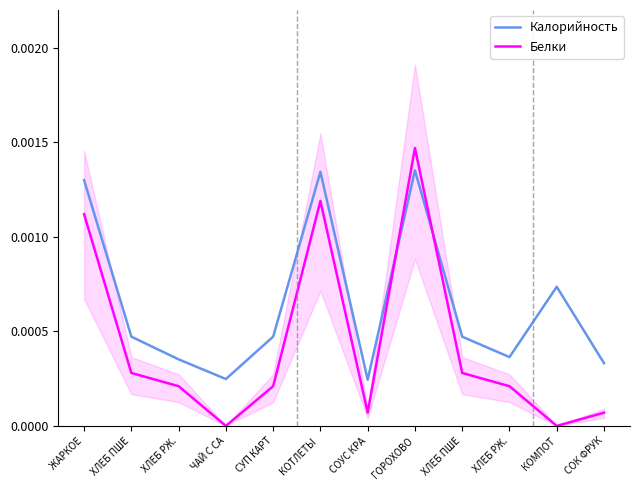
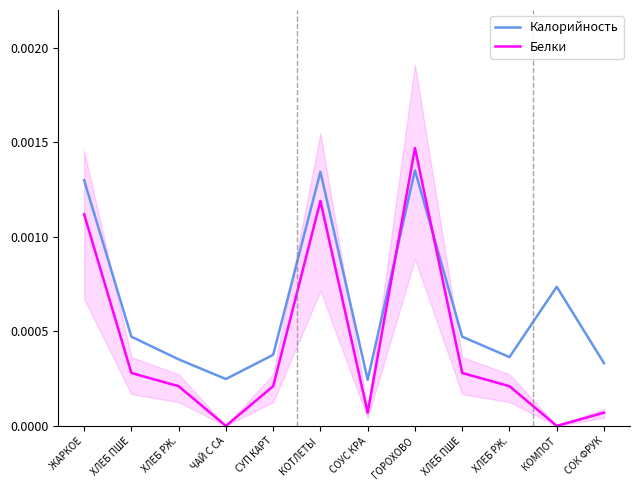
Калорийность, СУП КАРТ: 0.00047 -> 0.00038
